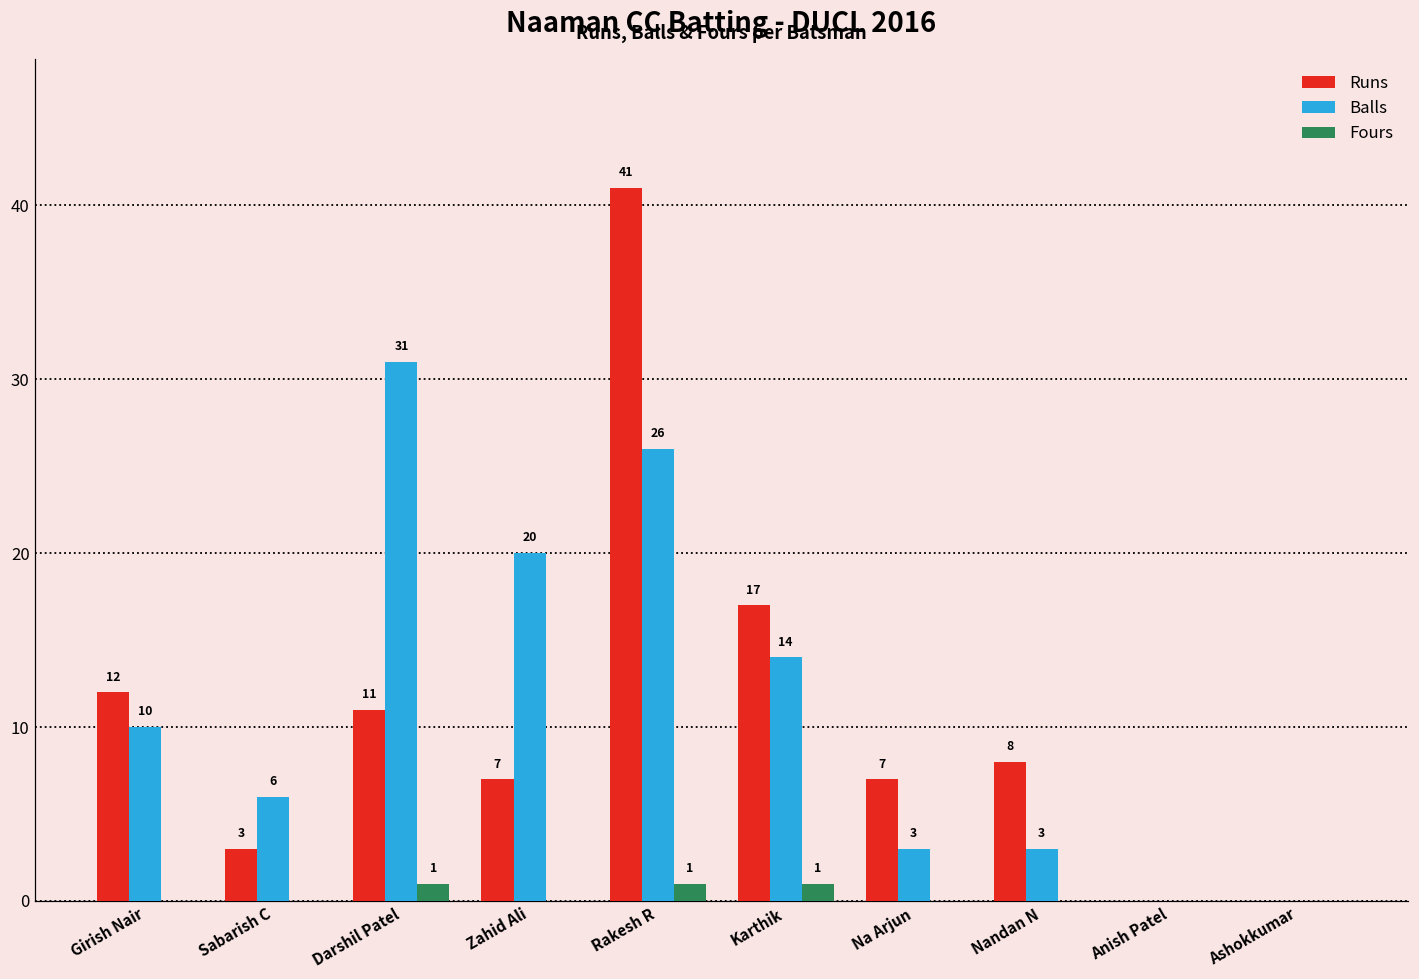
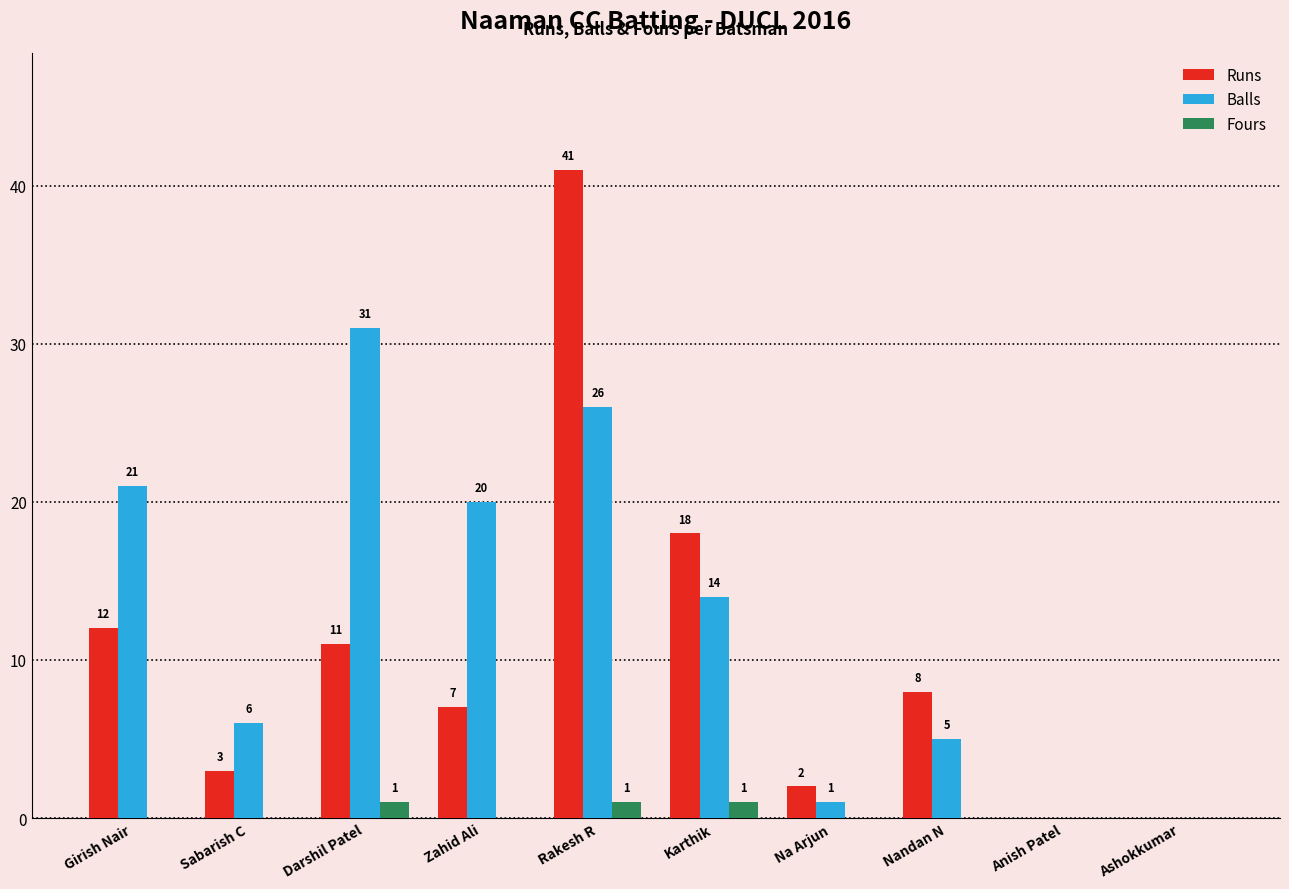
Balls, Girish Nair: 10 -> 21
Runs, Karthik: 17 -> 18
Runs, Na Arjun: 7 -> 2
Balls, Na Arjun: 3 -> 1
Balls, Nandan N: 3 -> 5
